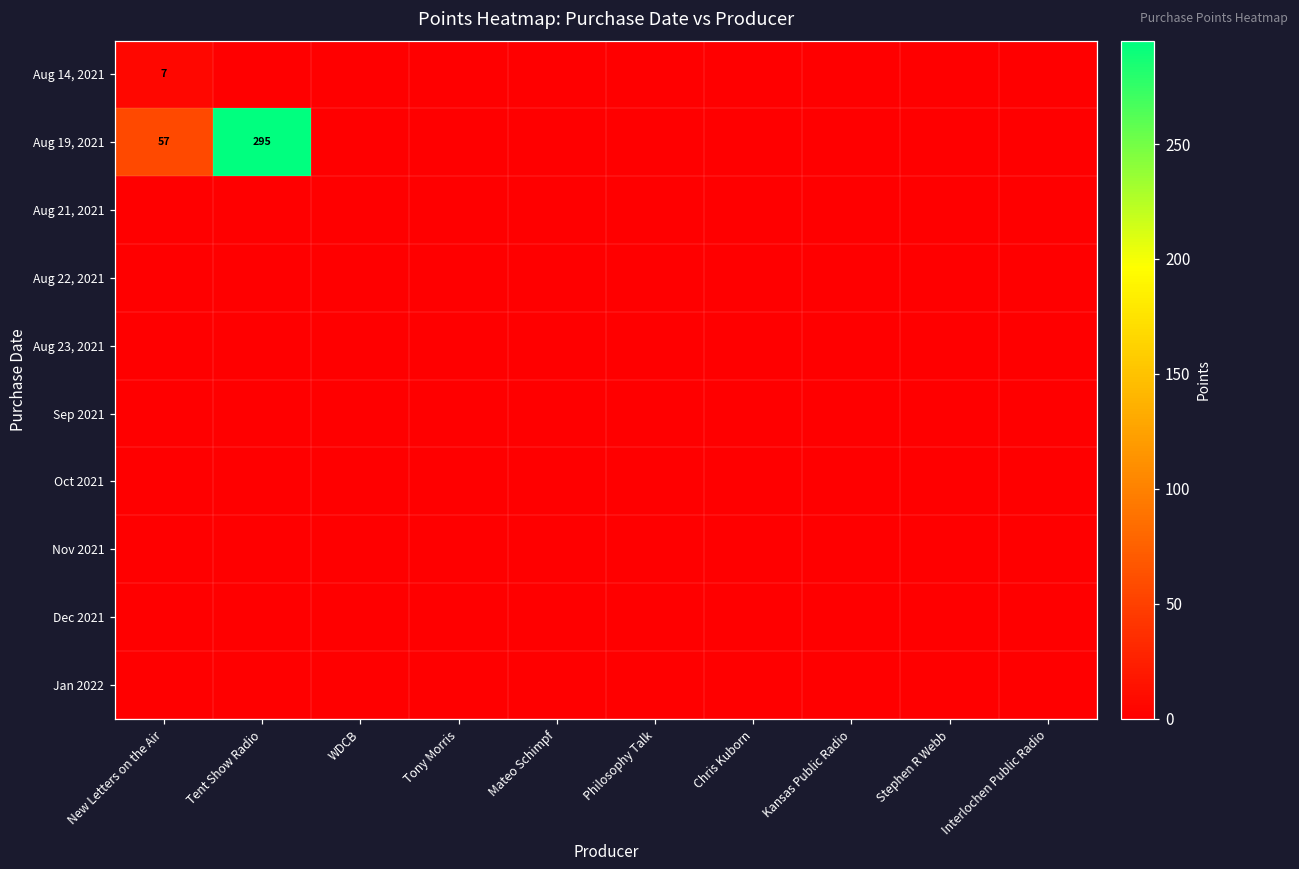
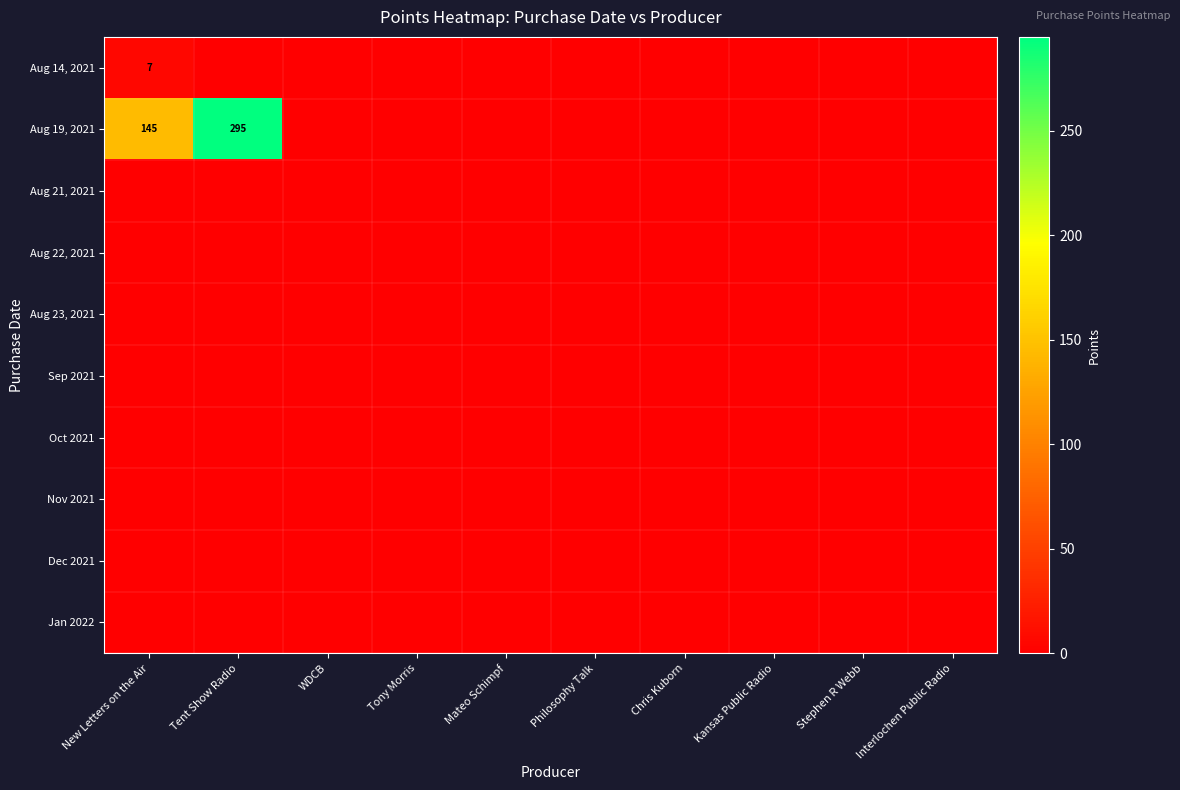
Aug 19, 2021, New Letters on the Air: 57 -> 145
